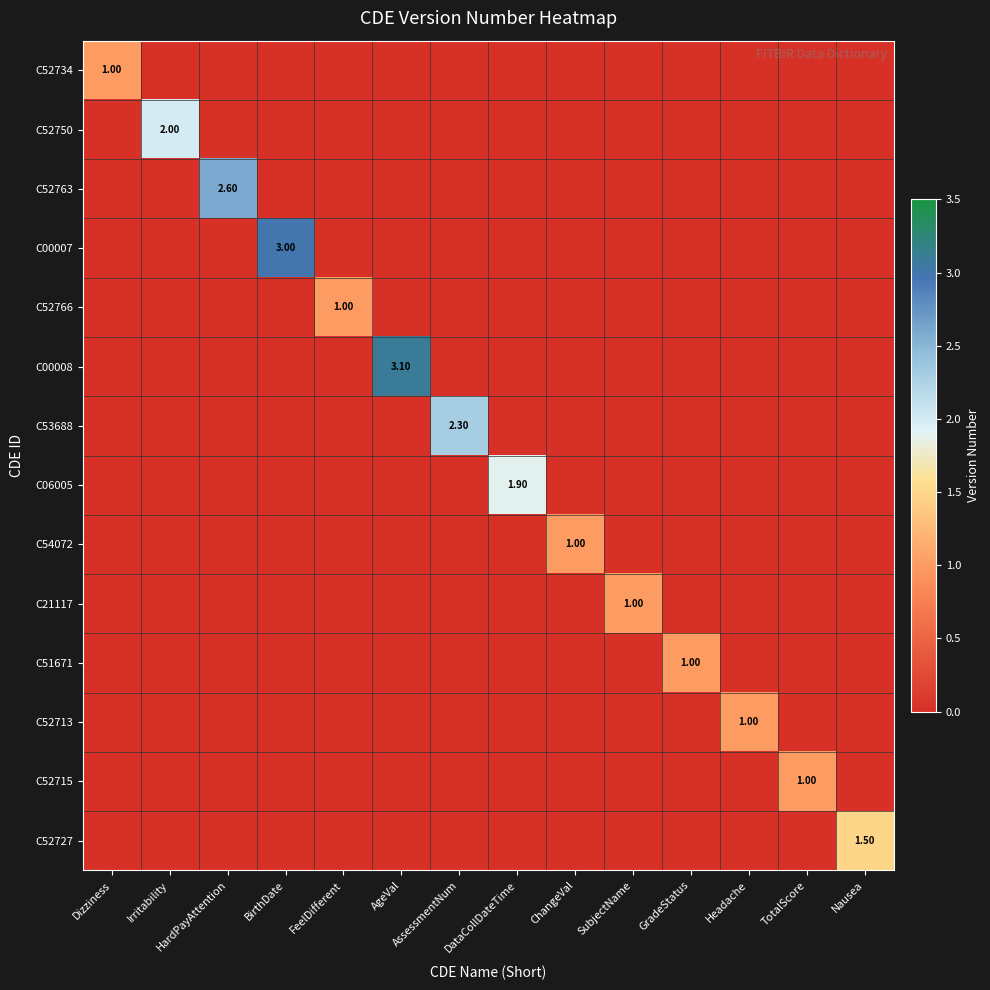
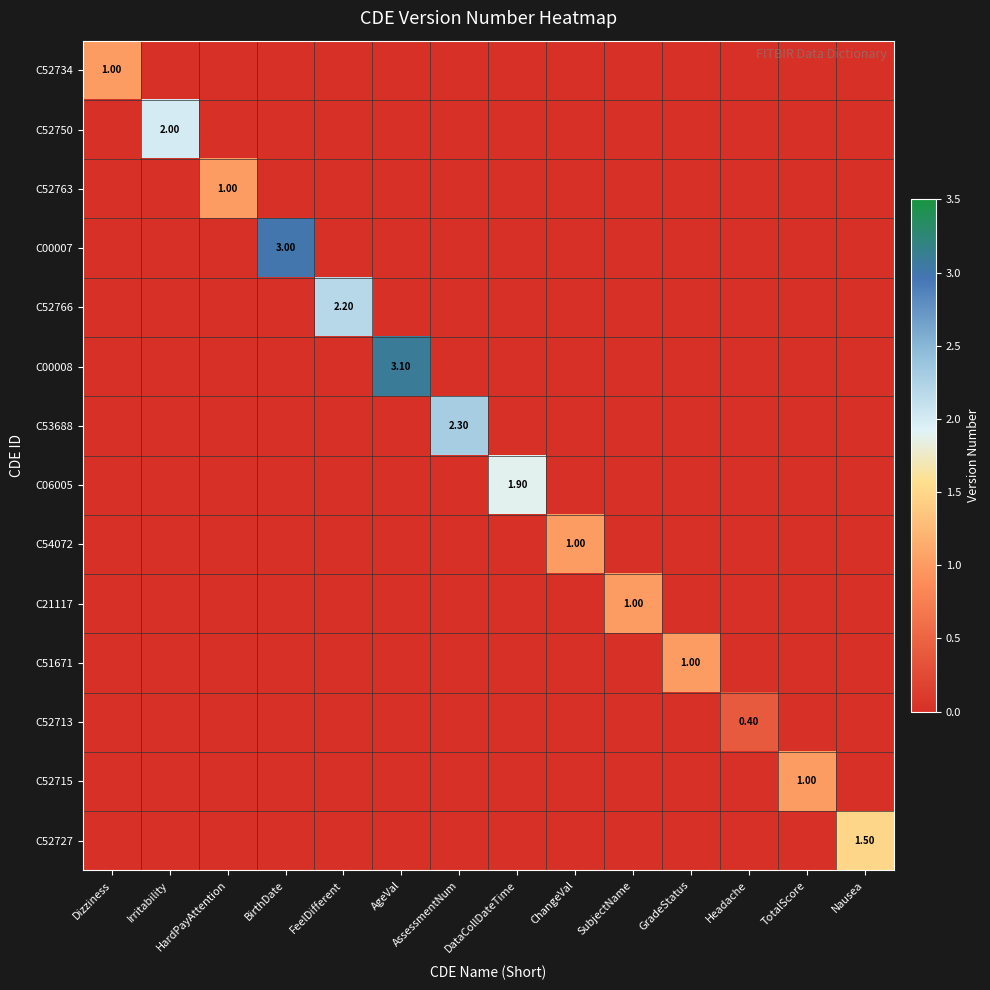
C52763, HardPayAttention: 2.60 -> 1.00
C52766, FeelDifferent: 1.00 -> 2.20
C52713, Headache: 1.00 -> 0.40
